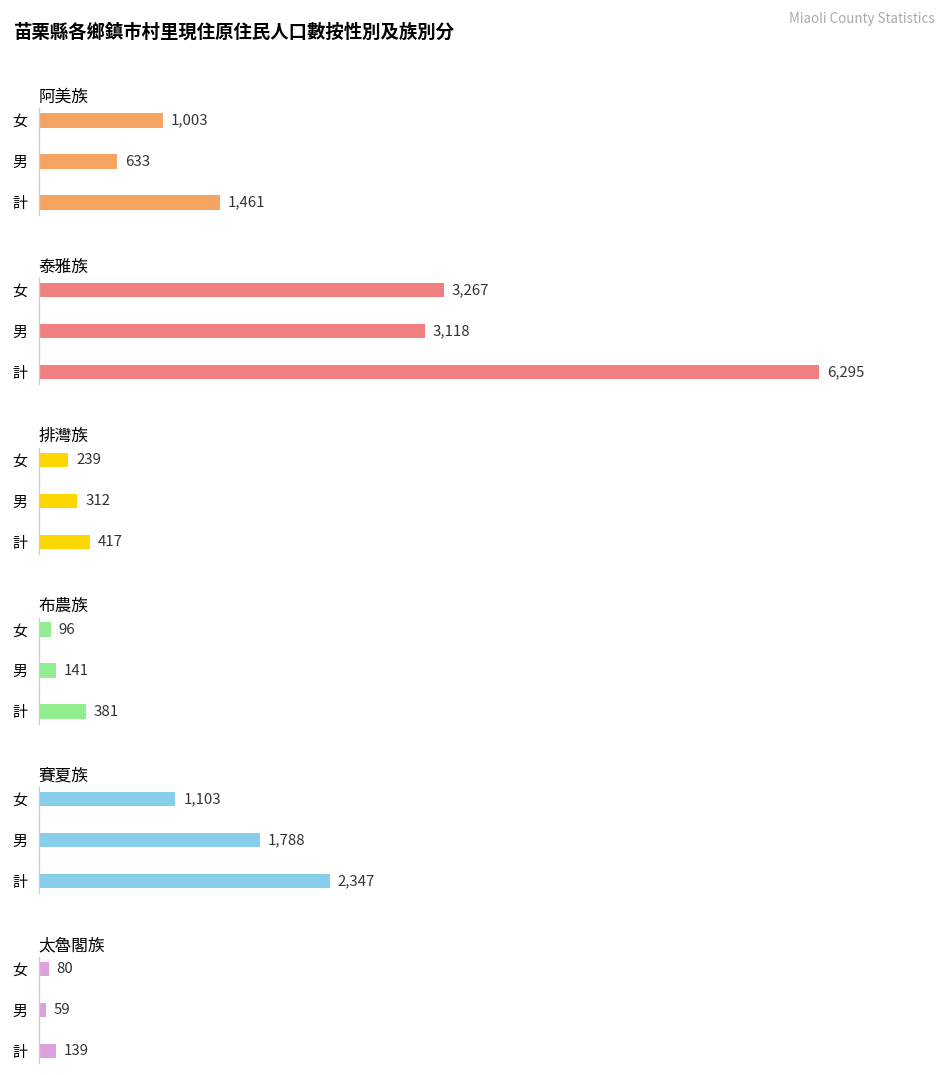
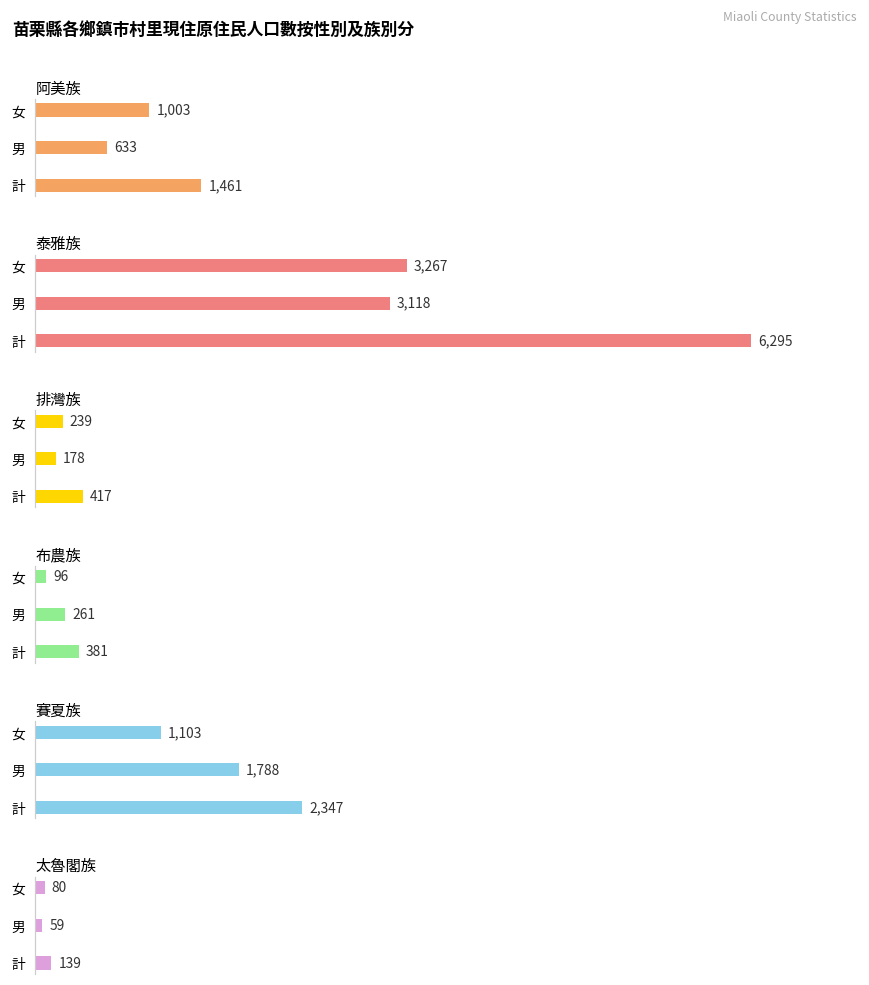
排灣族, 男: 312 -> 178
布農族, 男: 141 -> 261
